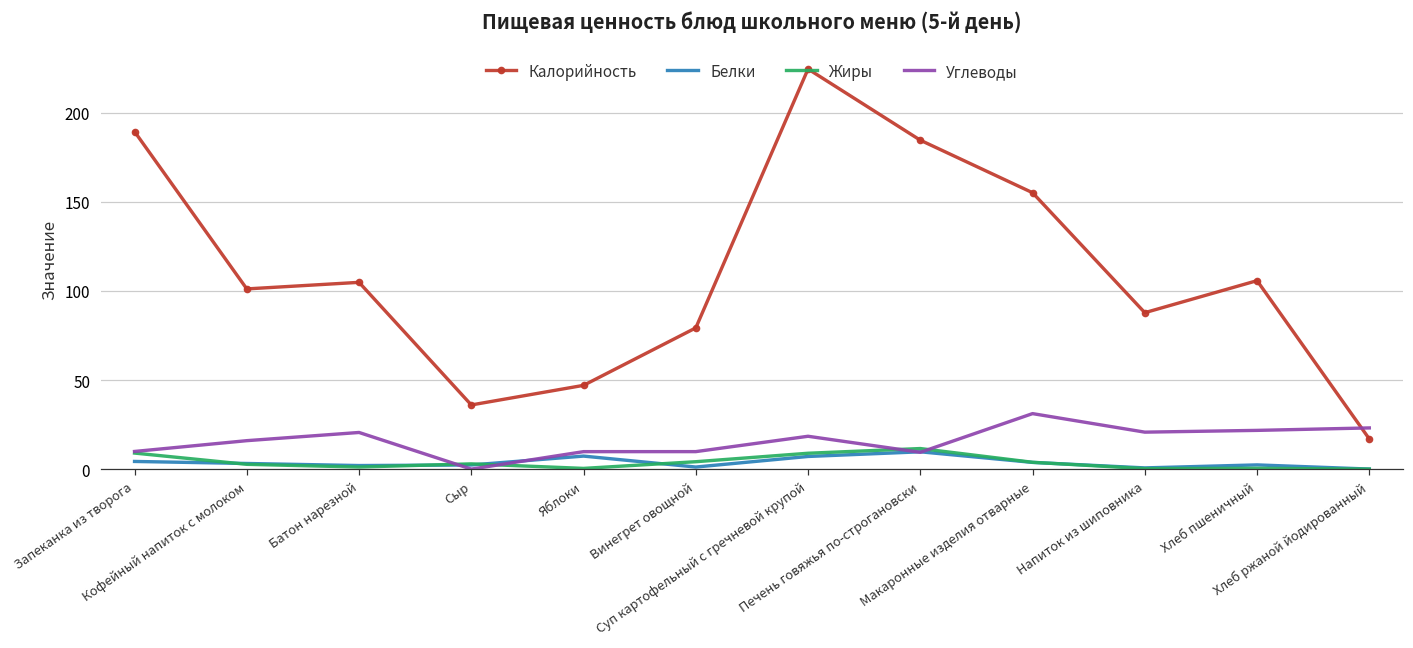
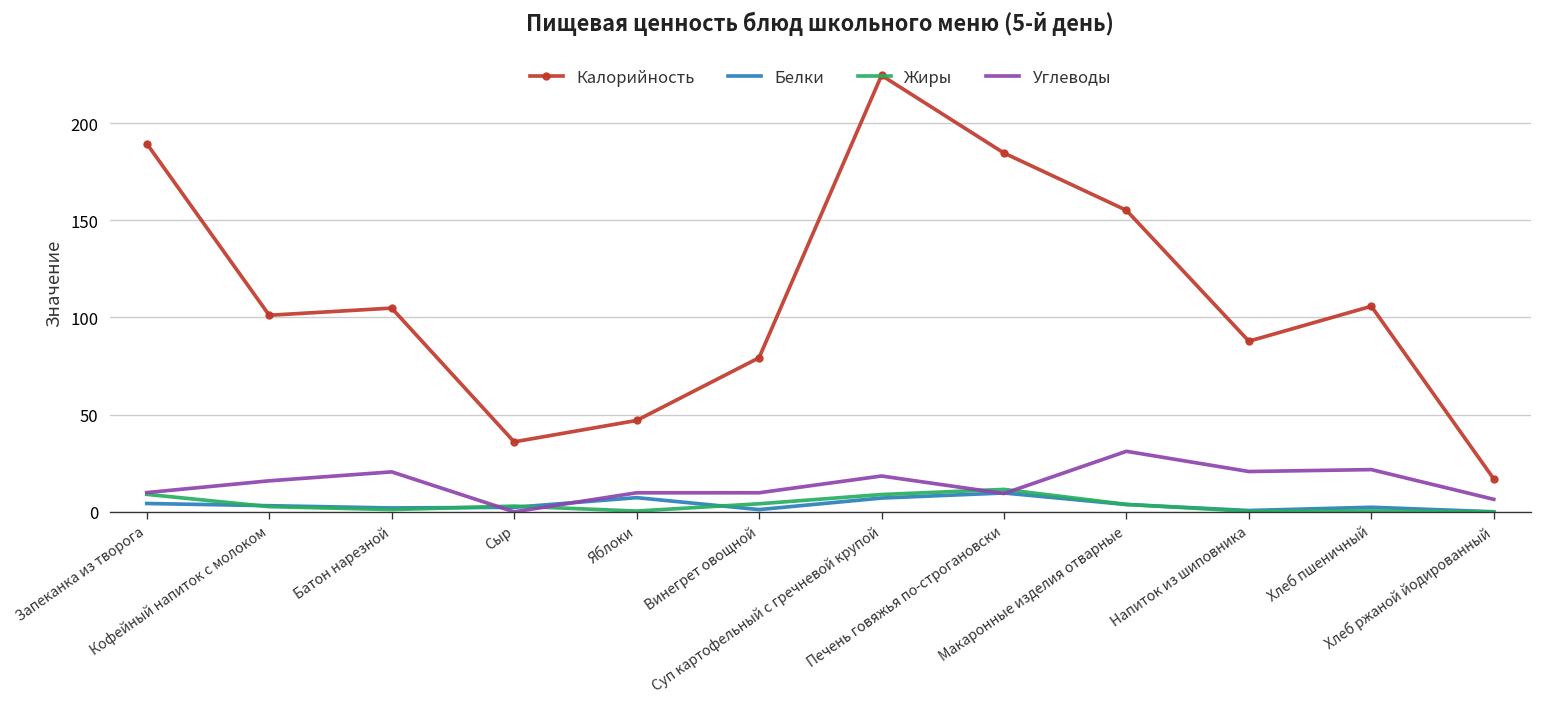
Углеводы, Хлеб ржаной йодированный: 23 -> 6
